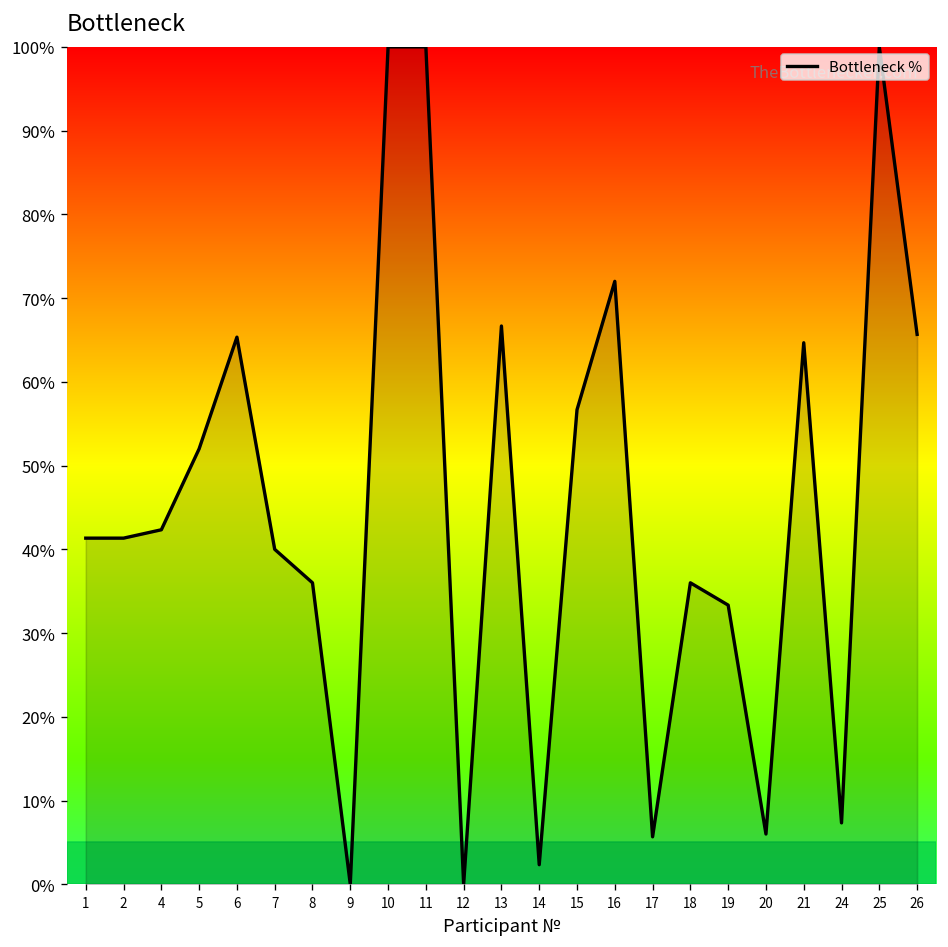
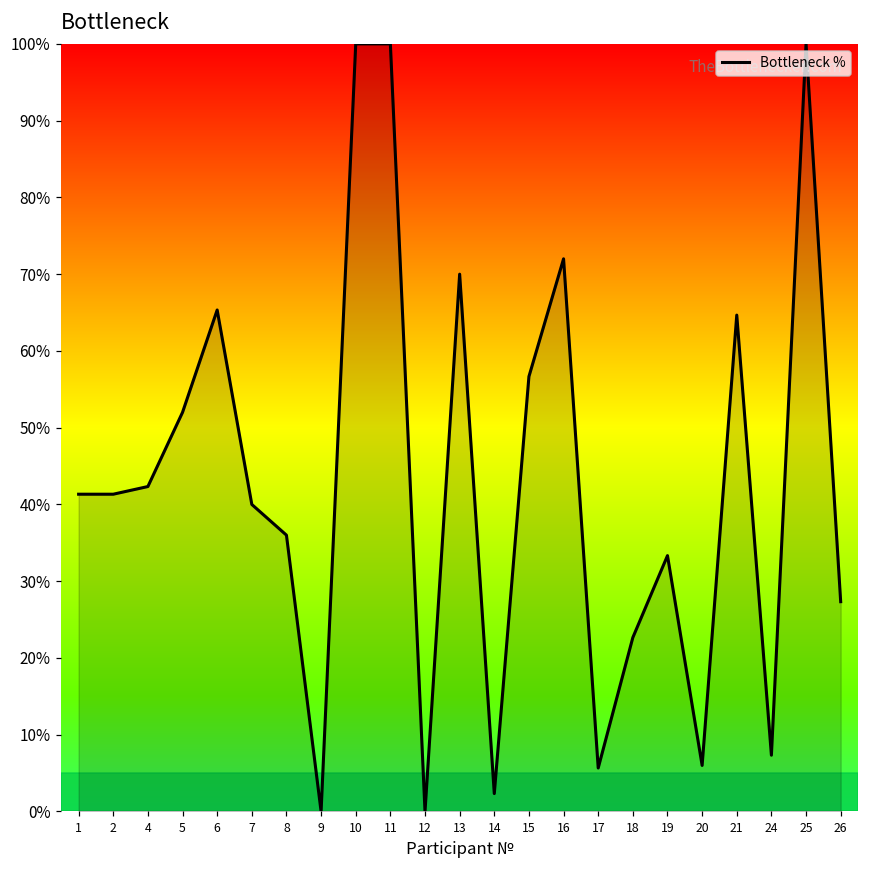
13: 67% -> 70%
18: 36% -> 23%
26: 66% -> 27%
